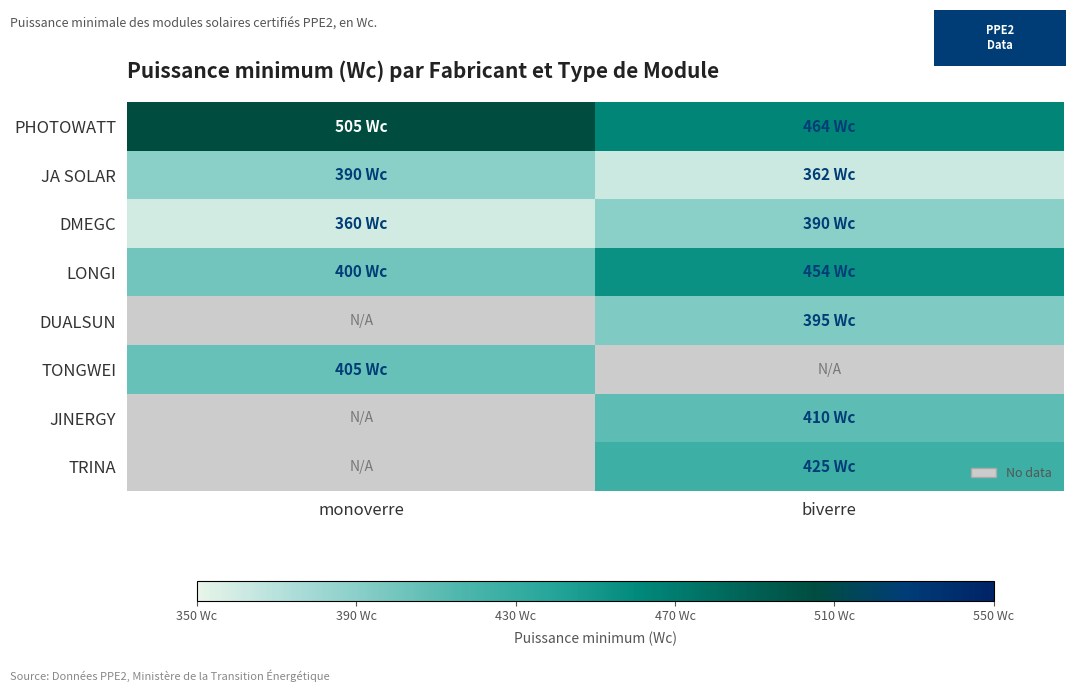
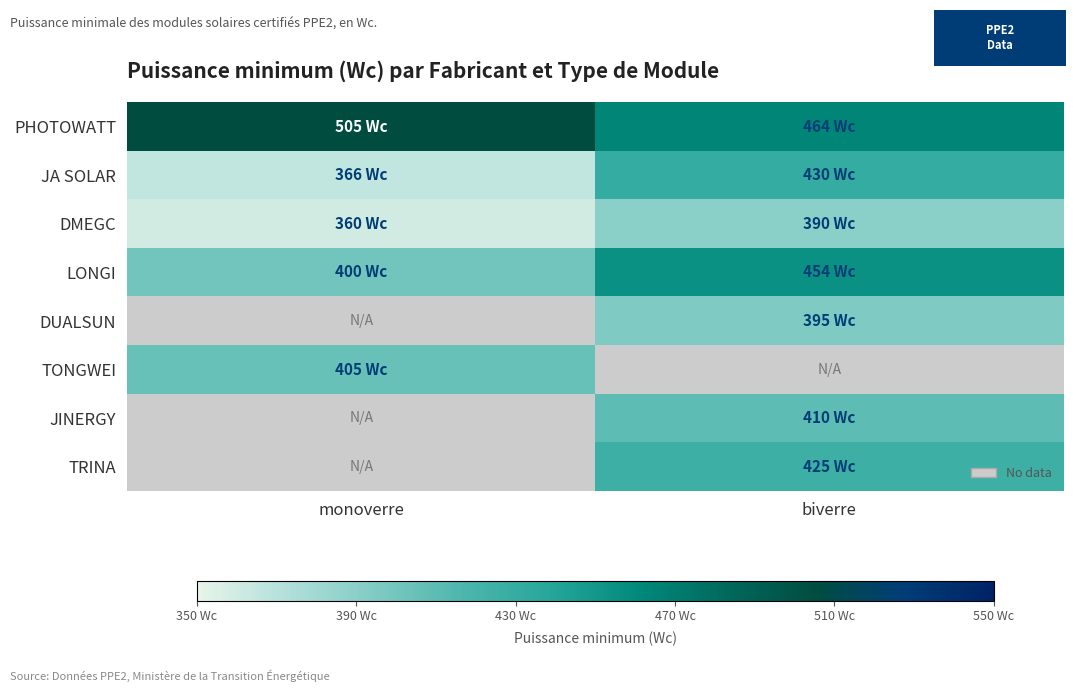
JA SOLAR, monoverre: 390 -> 366
JA SOLAR, biverre: 362 -> 430
